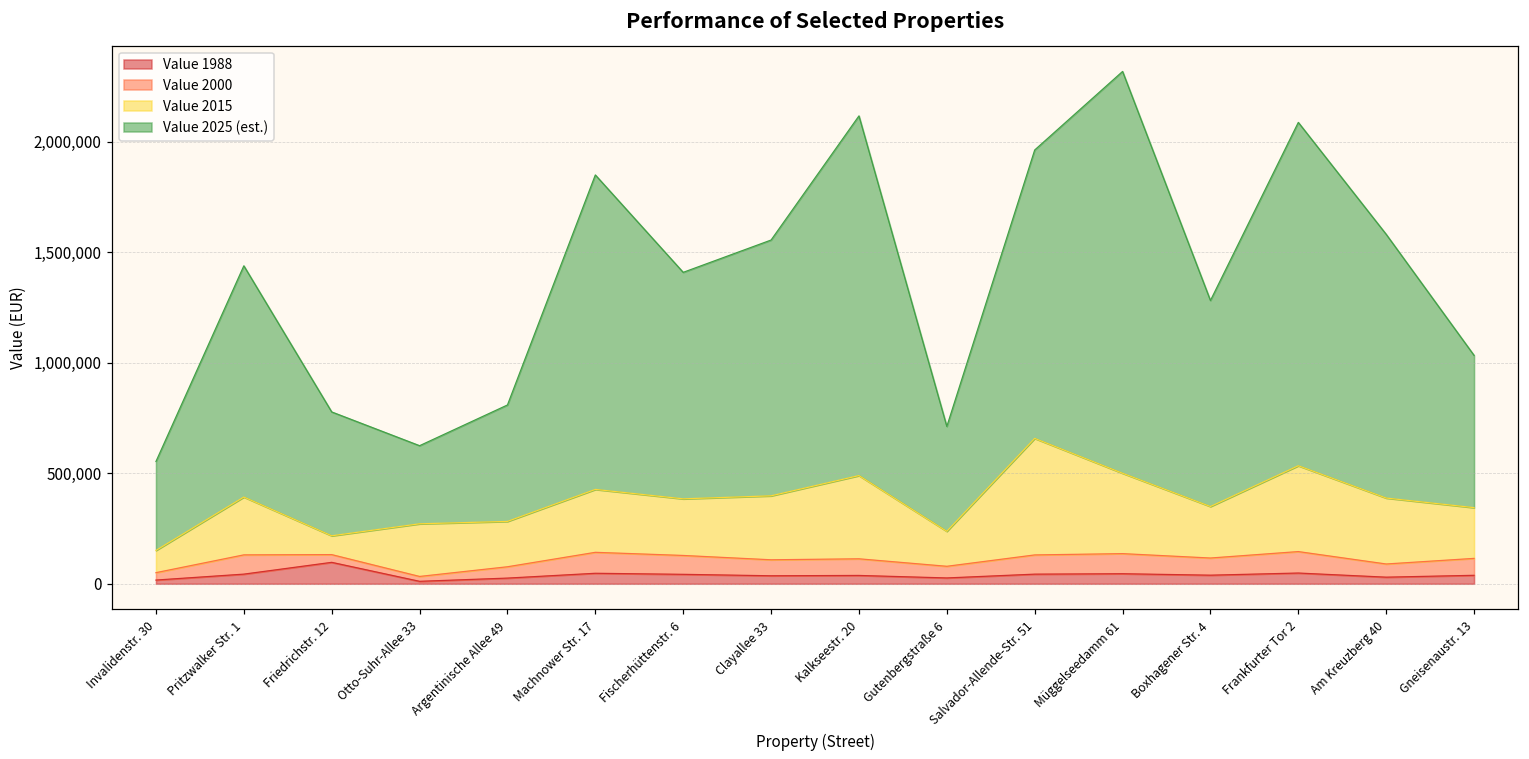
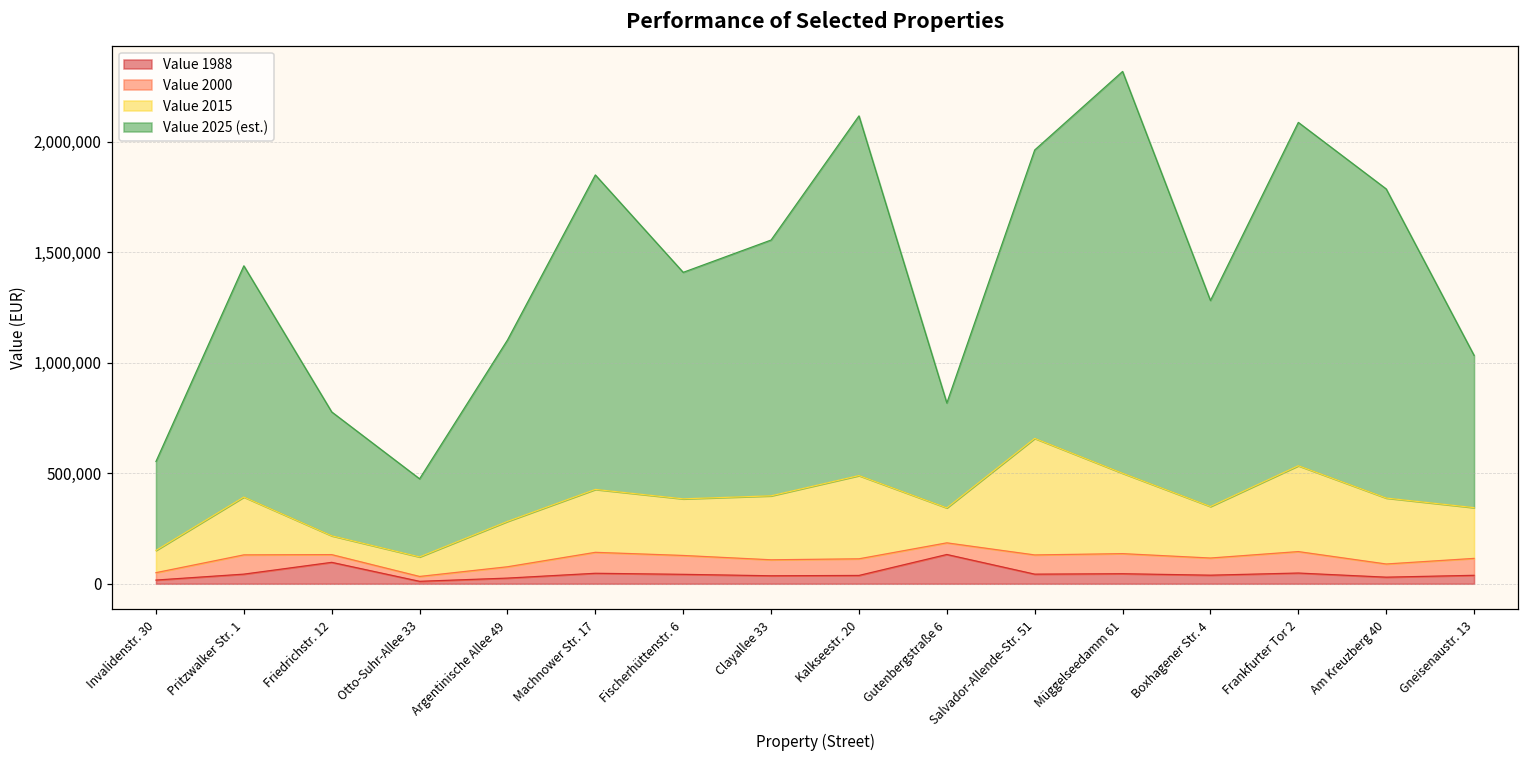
Value 2015, Otto-Suhr-Allee 33: 240,000 -> 90,000
Value 2025 (est.), Argentinische Allee 49: 530,000 -> 820,000
Value 1988, Gutenbergstraße 6: 30,000 -> 130,000
Value 2025 (est.), Am Kreuzberg 40: 1,190,000 -> 1,400,000
